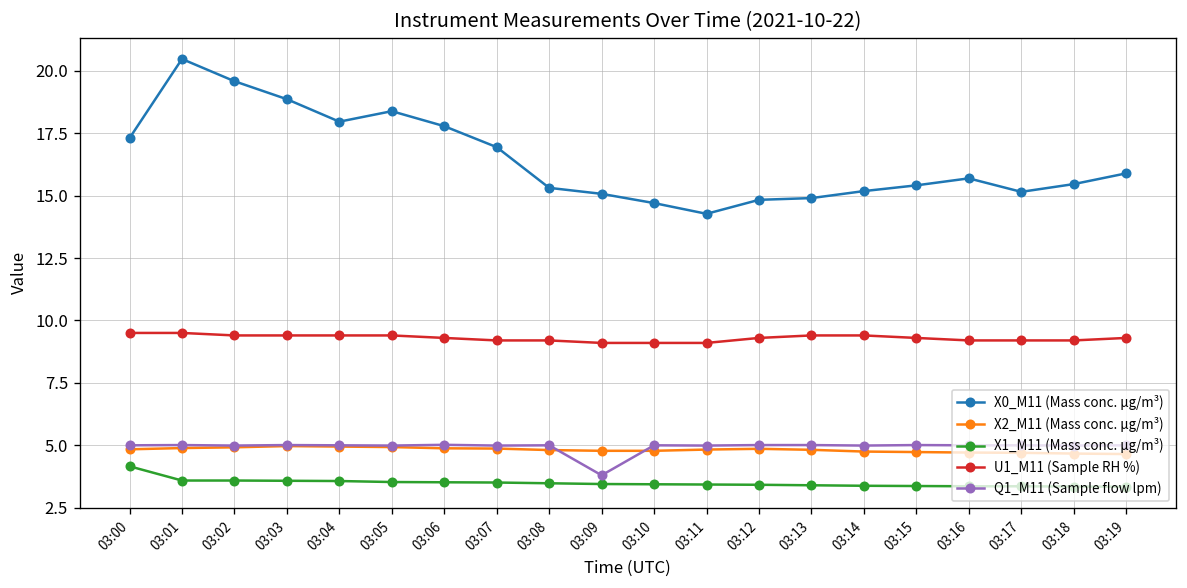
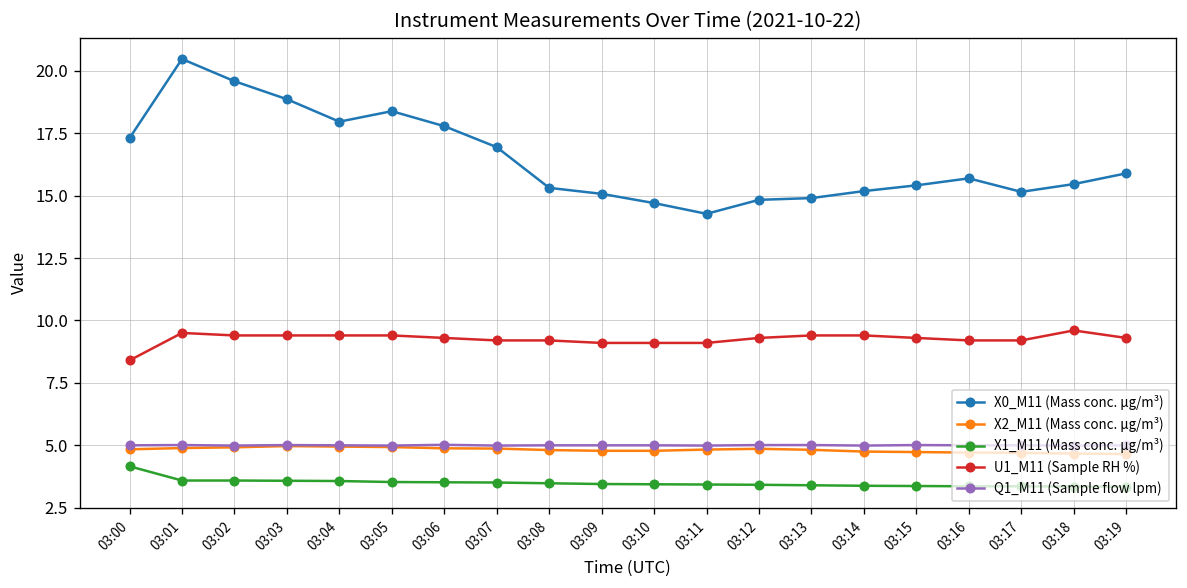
U1_M11 (Sample RH %), 03:00: 9.5 -> 8.4
Q1_M11 (Sample flow lpm), 03:09: 3.8 -> 5.0
U1_M11 (Sample RH %), 03:18: 9.2 -> 9.6
